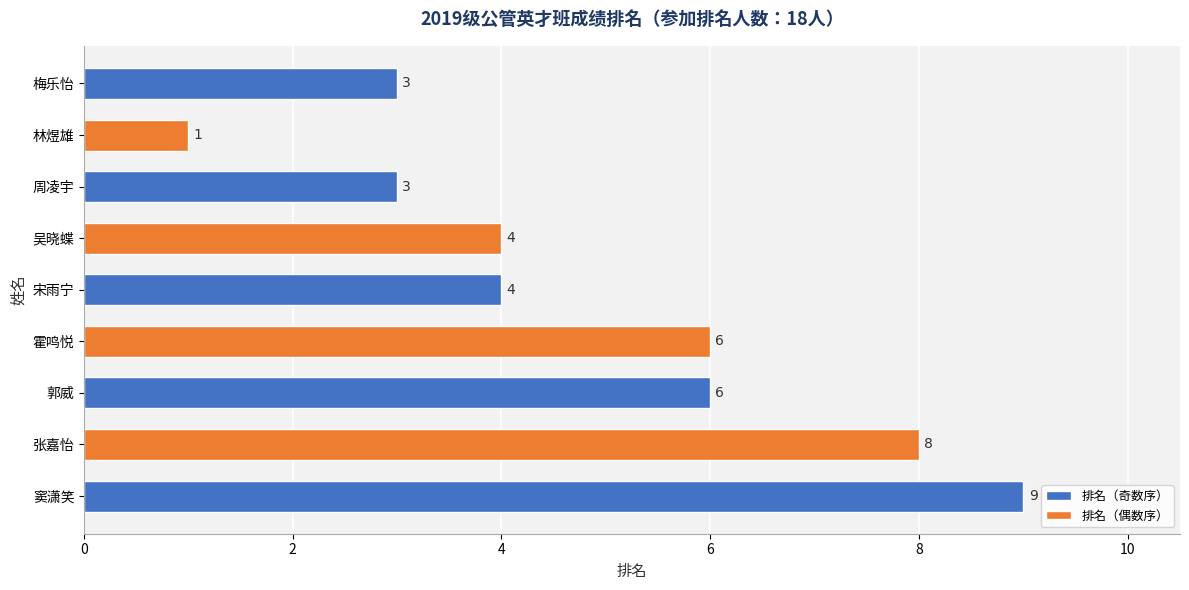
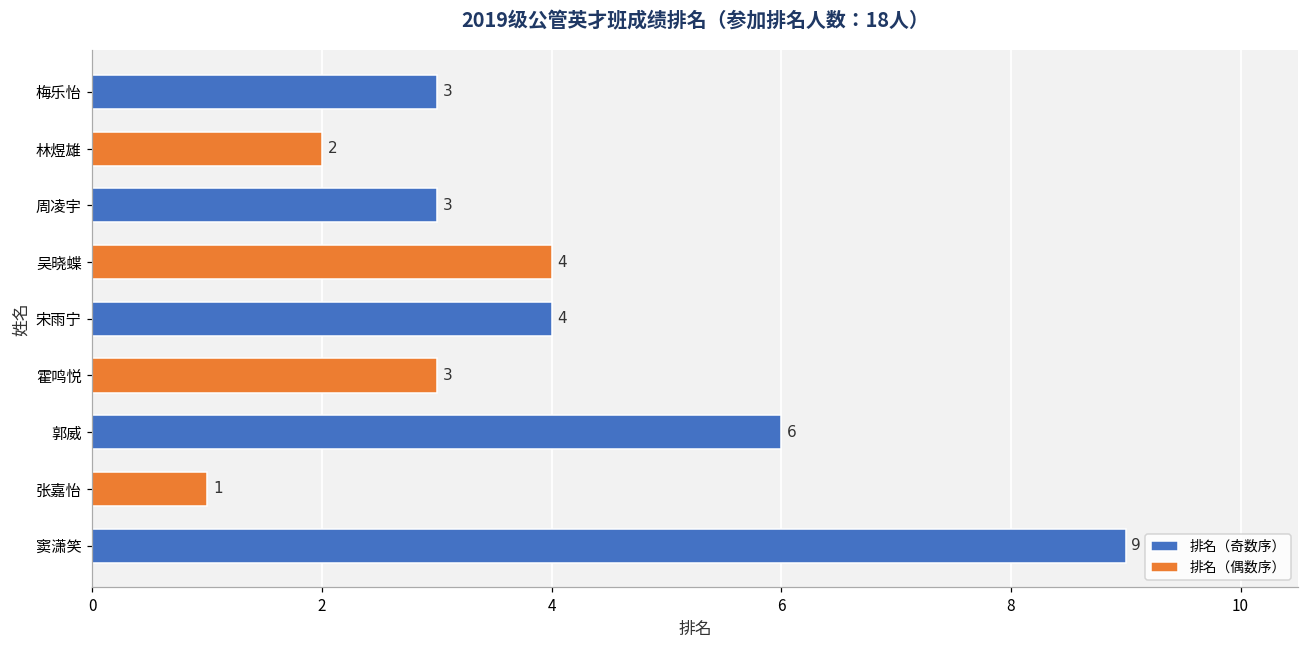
林煜雄: 1 -> 2
霍鸣悦: 6 -> 3
张嘉怡: 8 -> 1
